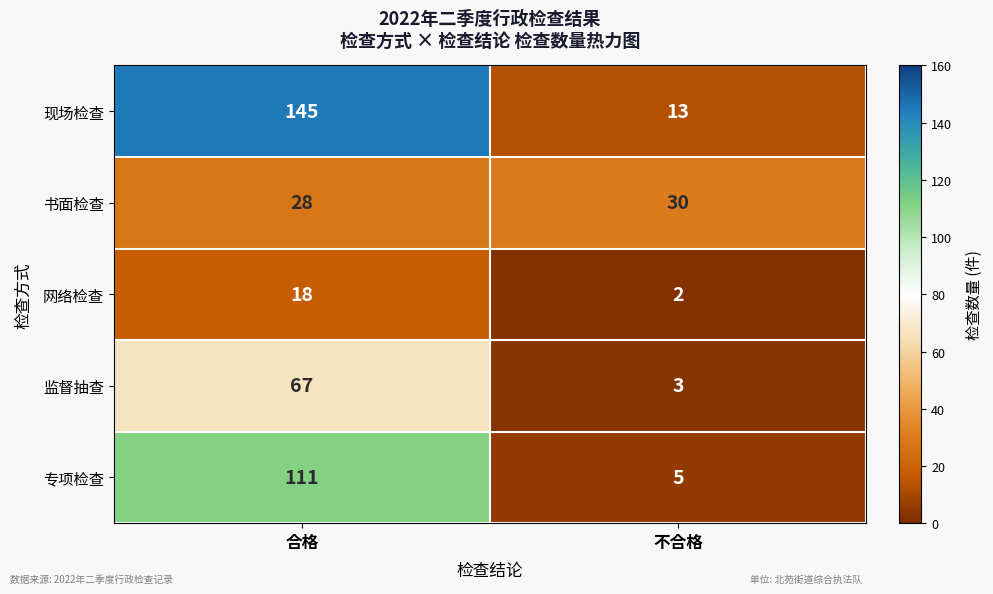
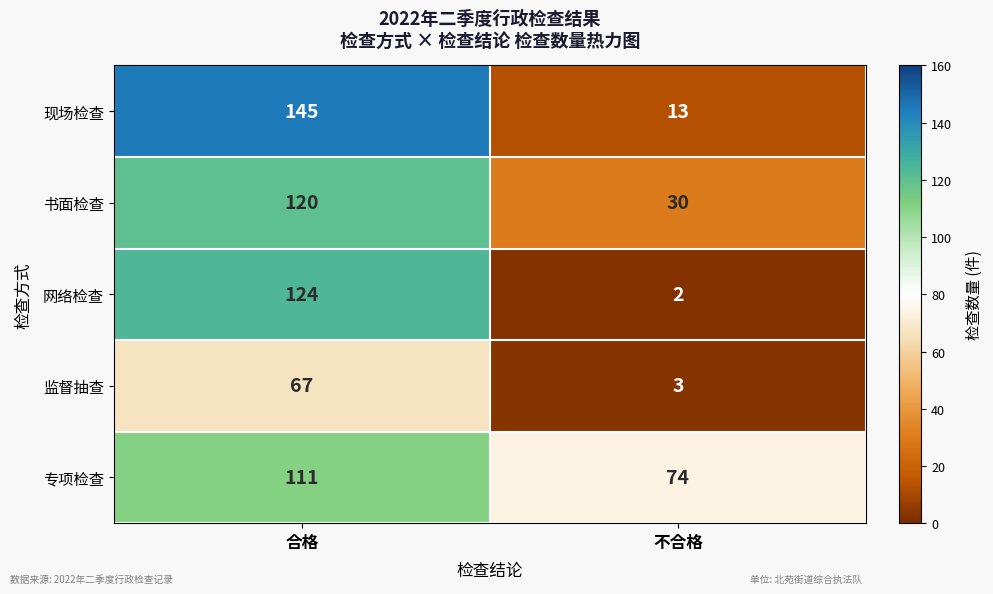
书面检查, 合格: 28 -> 120
网络检查, 合格: 18 -> 124
专项检查, 不合格: 5 -> 74
